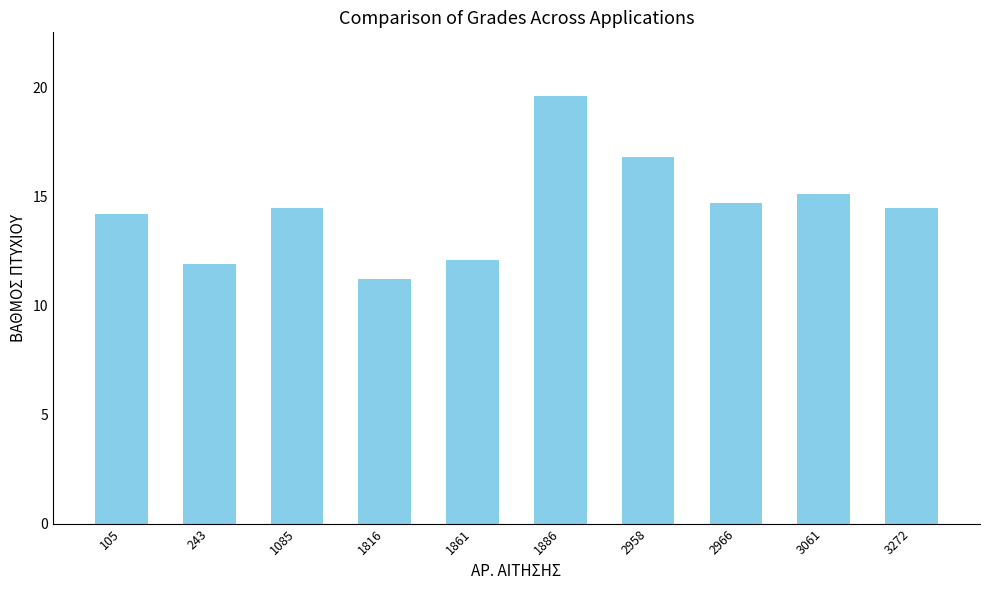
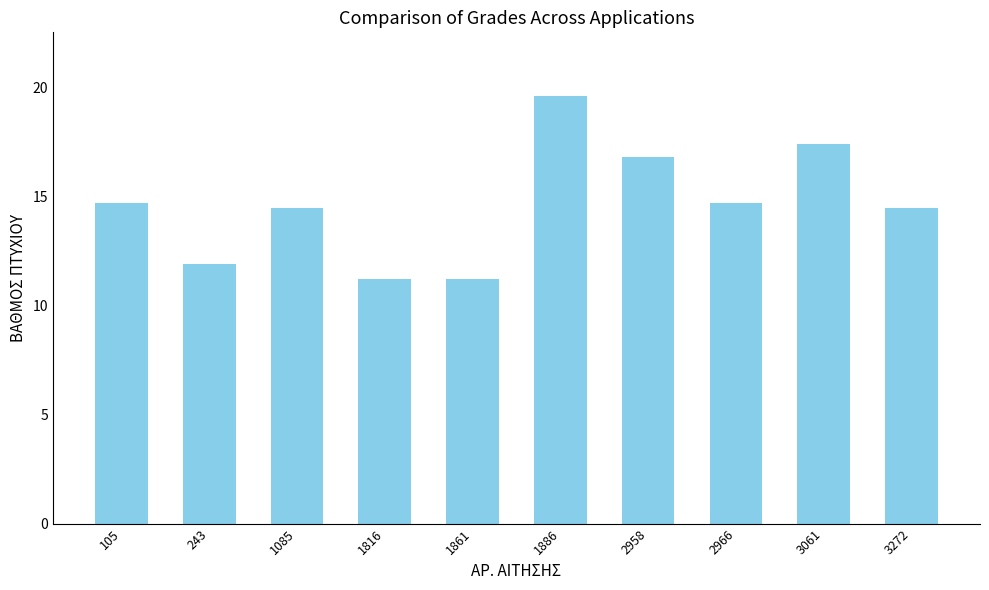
105: 14.2 -> 14.7
1861: 12.1 -> 11.2
3061: 15.1 -> 17.4
